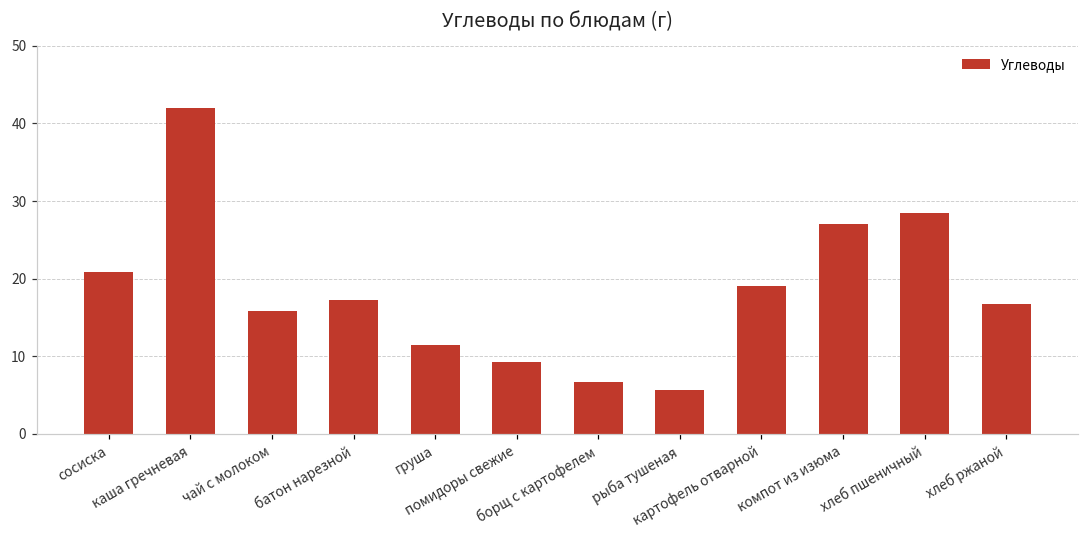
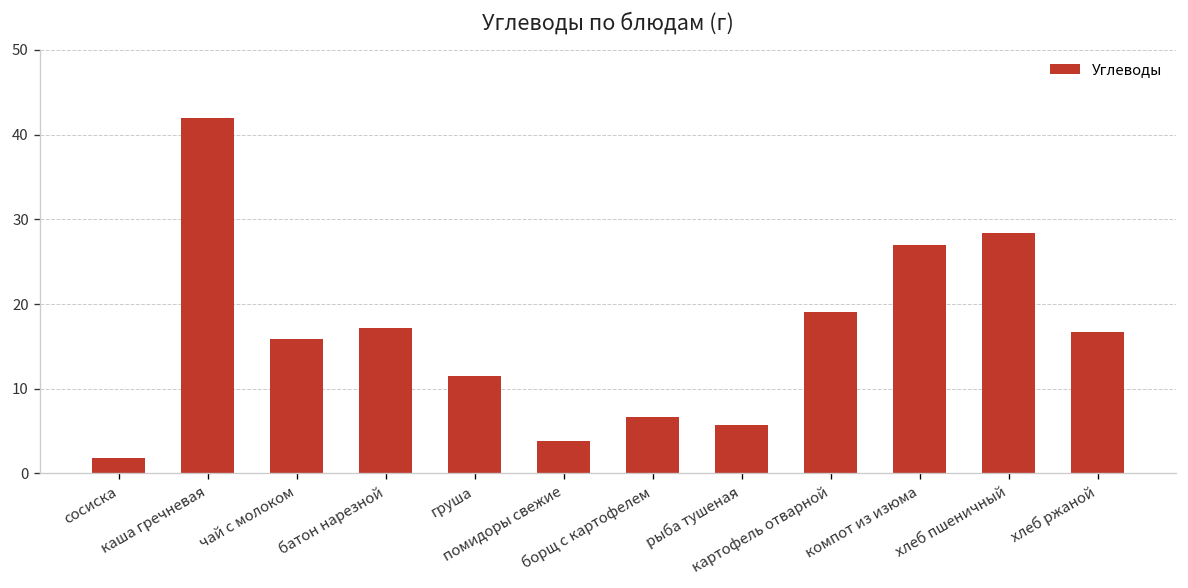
сосиска: 21 -> 2
помидоры свежие: 9 -> 4
